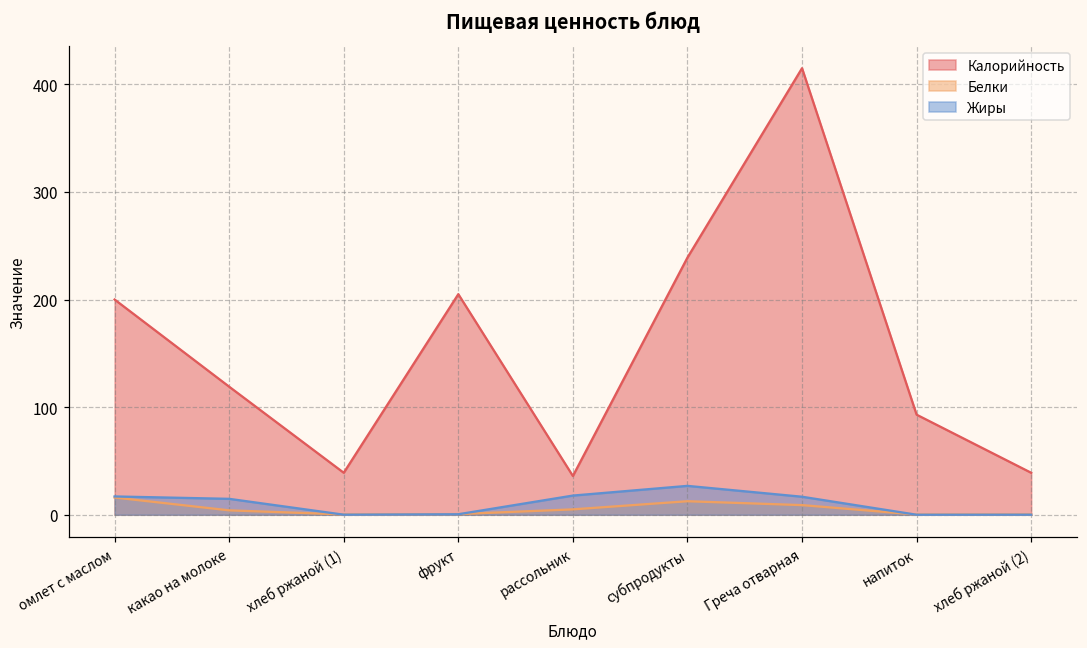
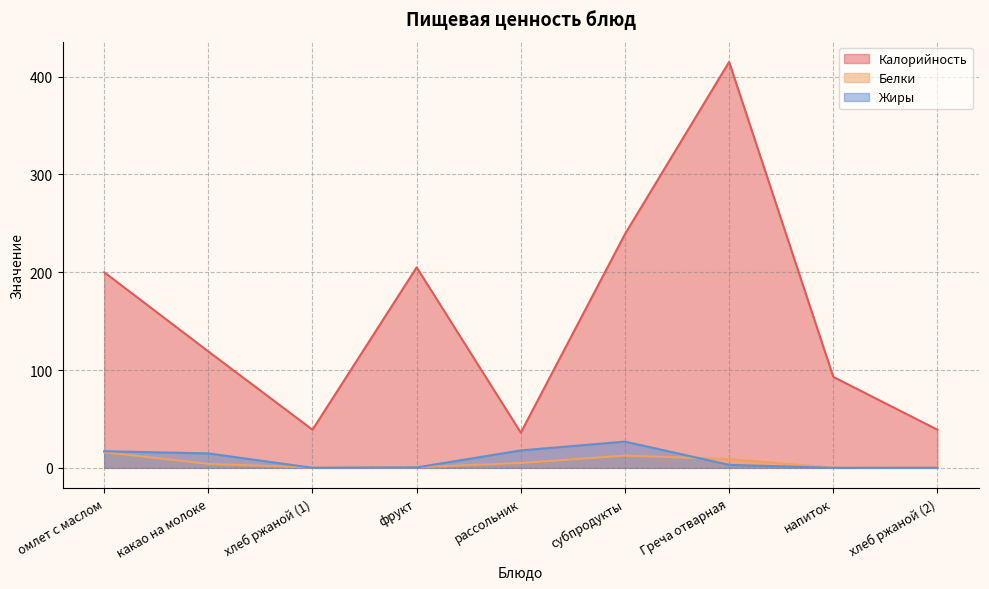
Жиры, Греча отварная: 20 -> 0
